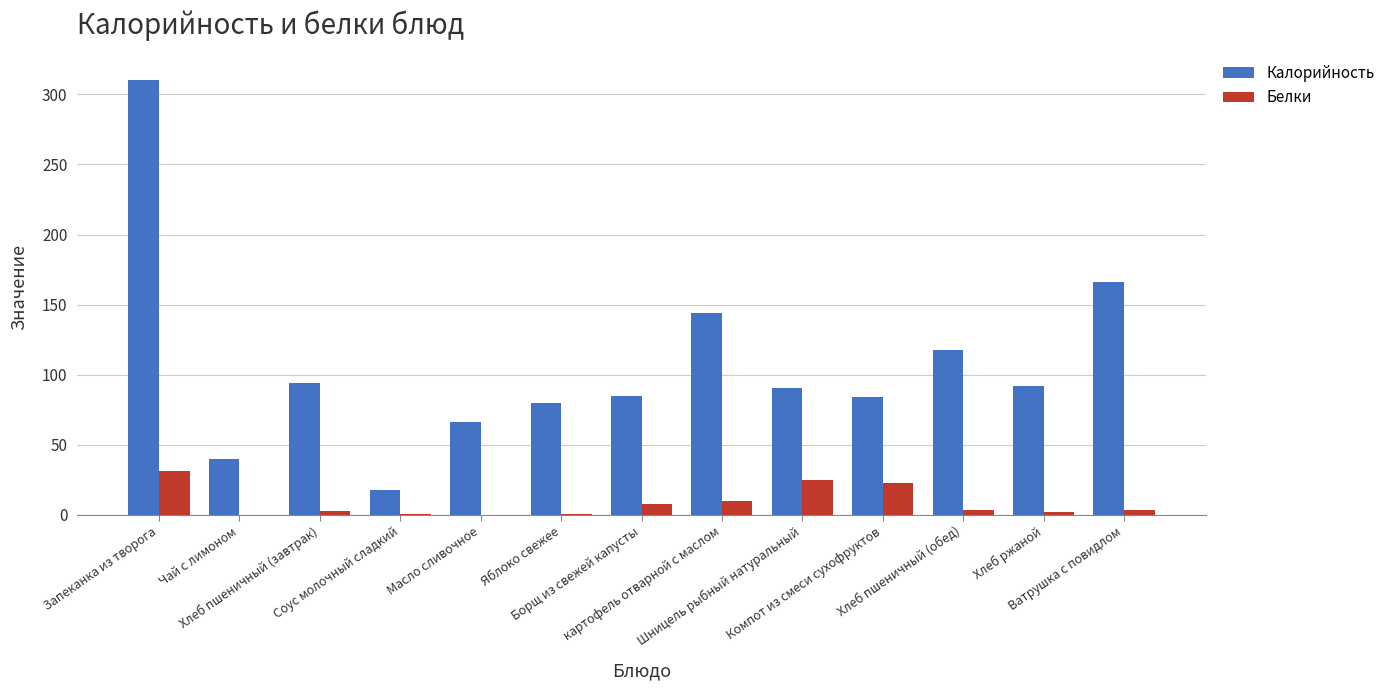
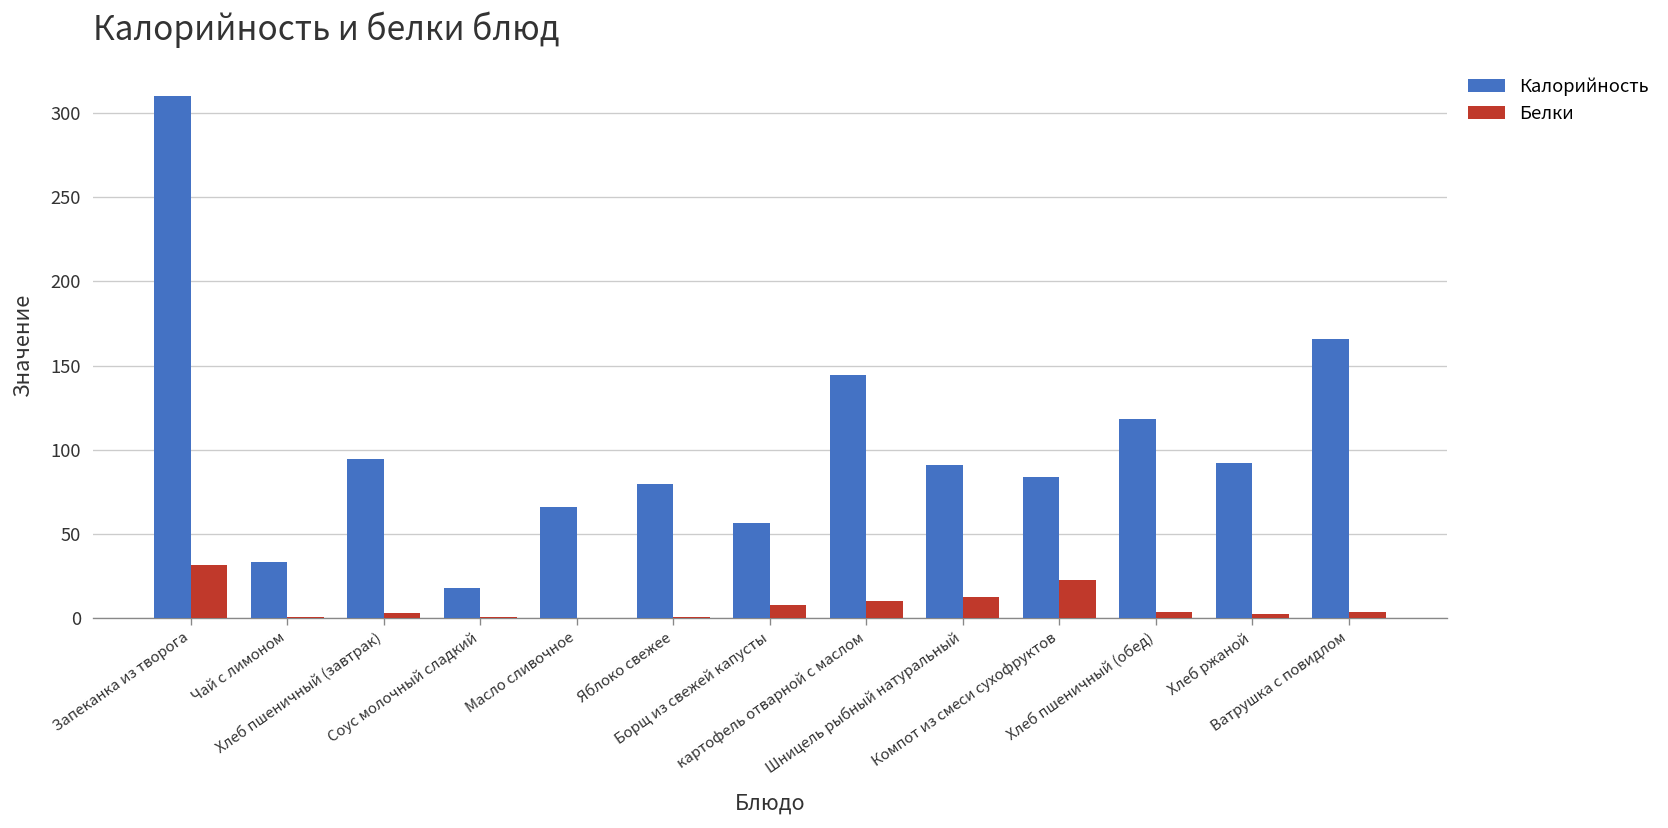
Калорийность, Чай с лимоном: 40 -> 33
Калорийность, Борщ из свежей капусты: 85 -> 57
Белки, Шницель рыбный натуральный: 25 -> 12
